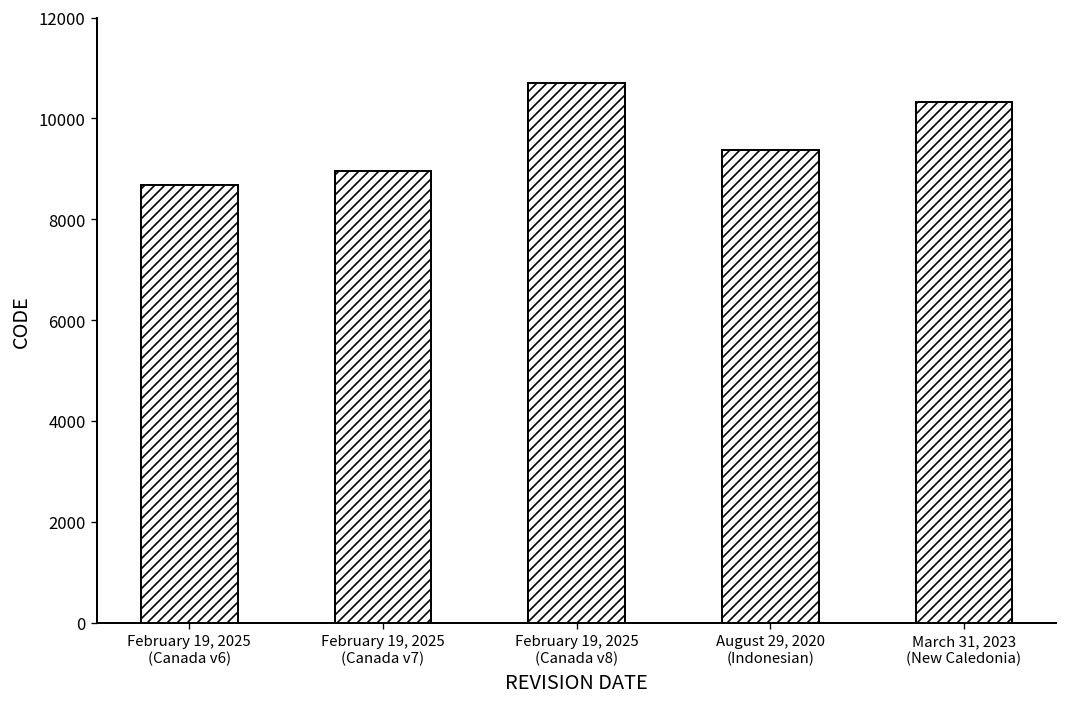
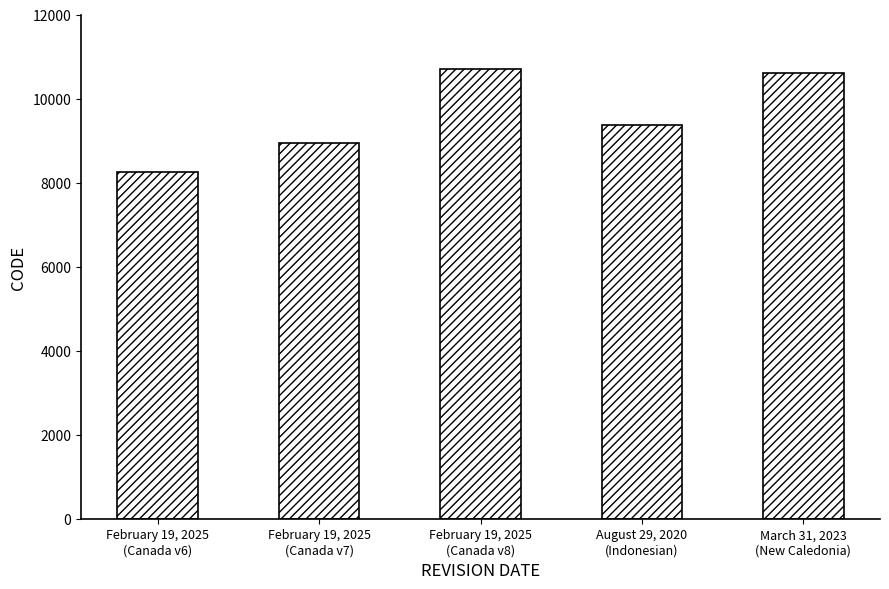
February 19, 2025 (Canada v6): 8700 -> 8300
March 31, 2023 (New Caledonia): 10300 -> 10600
